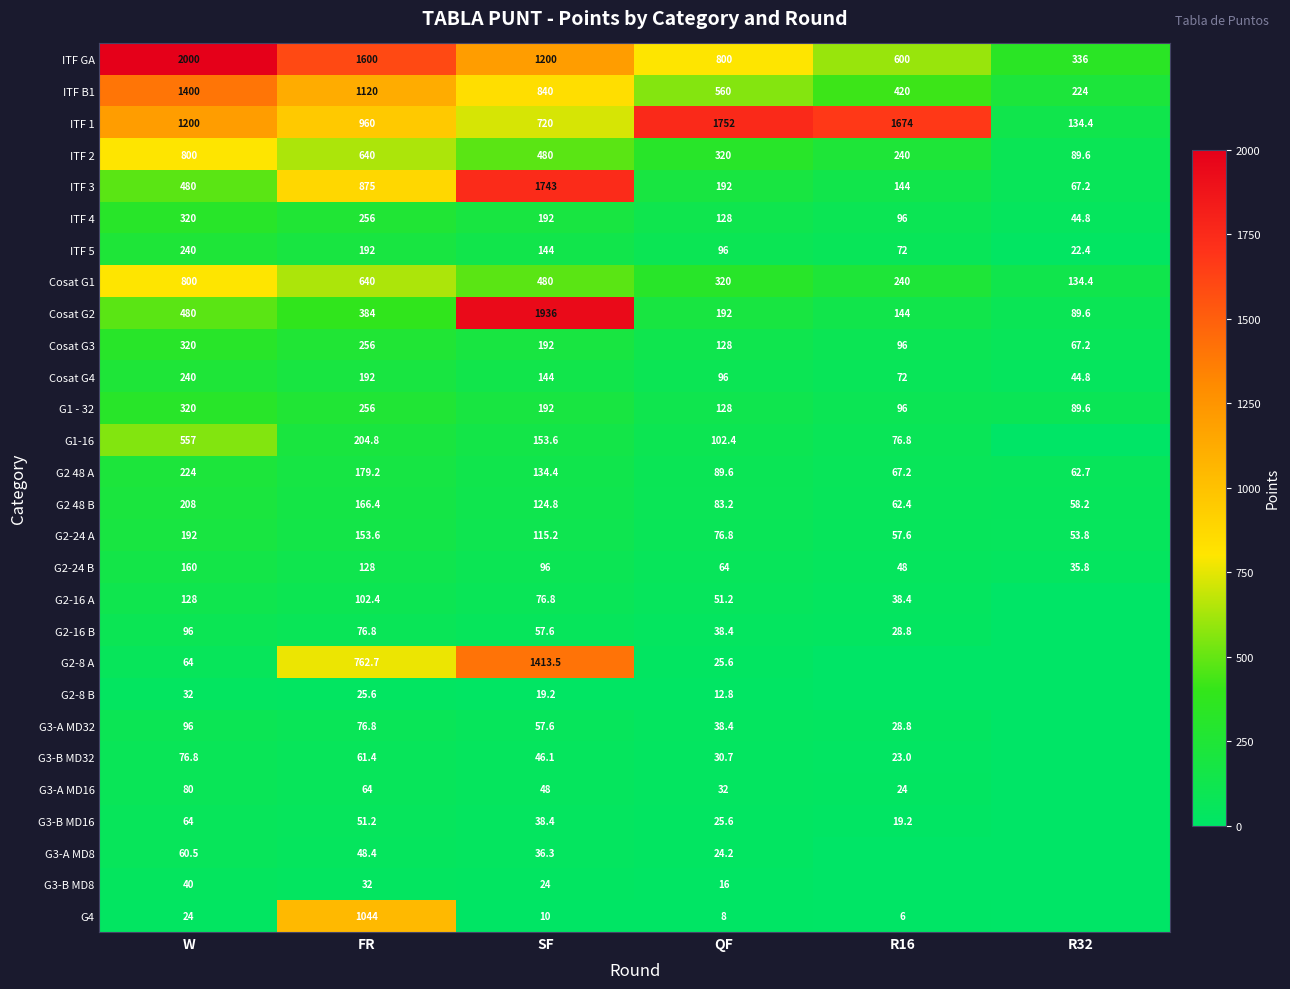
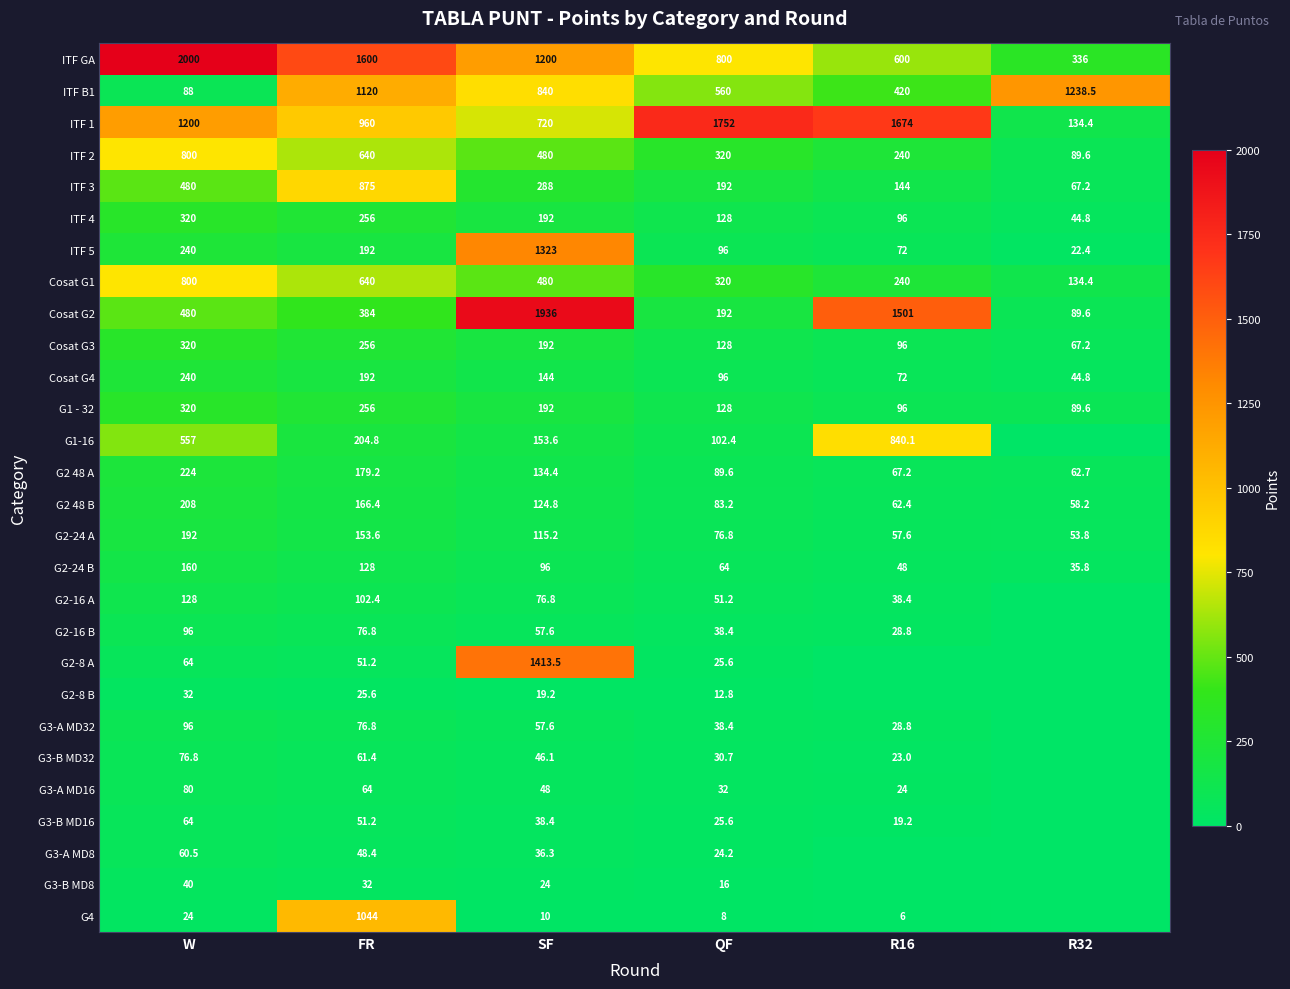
ITF B1, W: 1400 -> 88
ITF B1, R32: 224 -> 1238.5
ITF 3, SF: 1743 -> 288
ITF 5, SF: 144 -> 1323
Cosat G2, R16: 144 -> 1501
G1-16, R16: 76.8 -> 840.1
G2-8 A, FR: 762.7 -> 51.2
